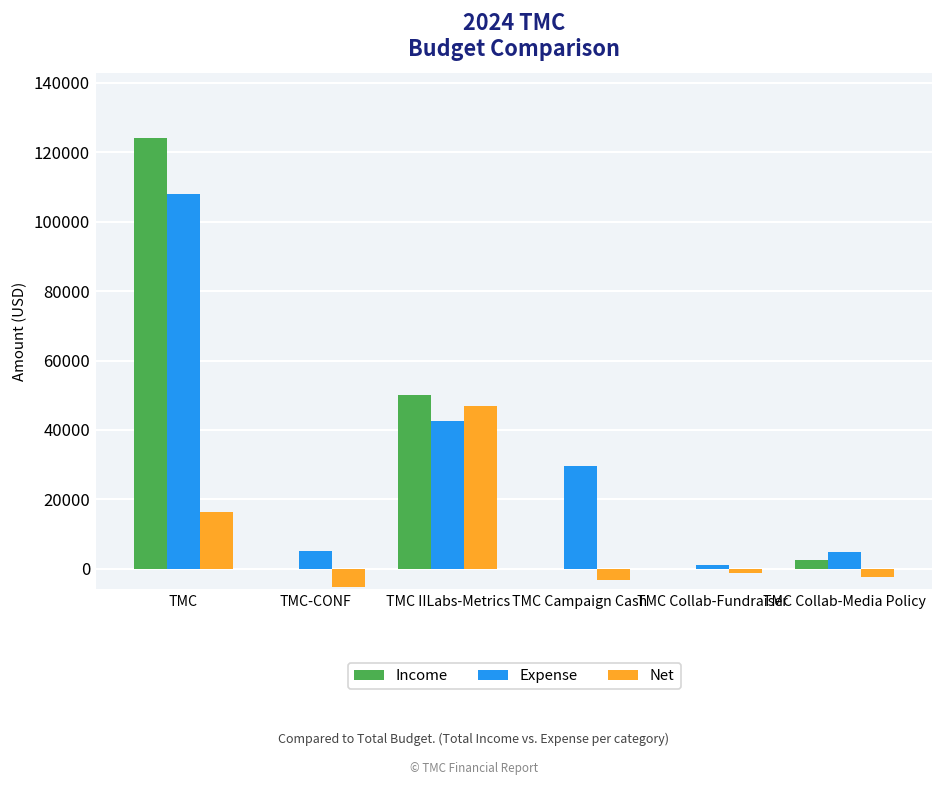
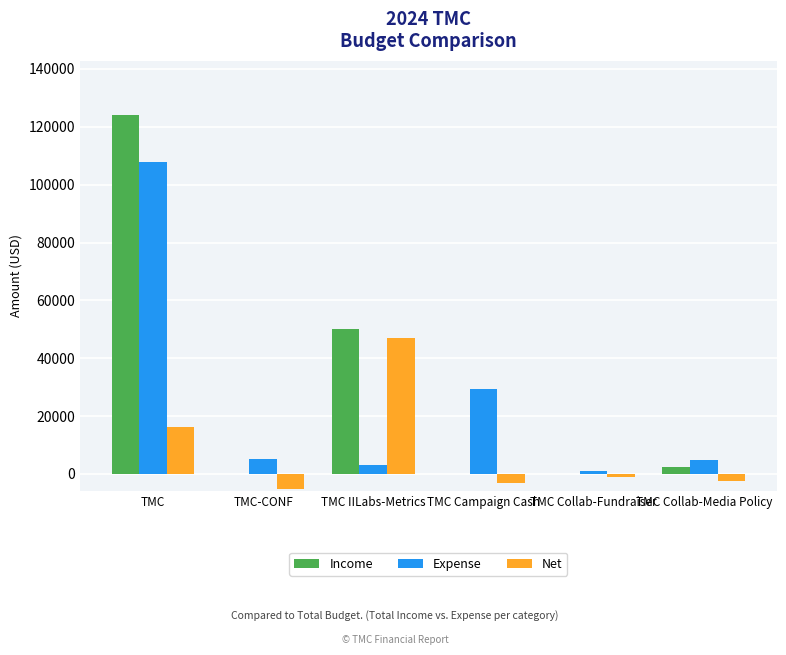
Expense, TMC IILabs-Metrics: 43000 -> 3000
